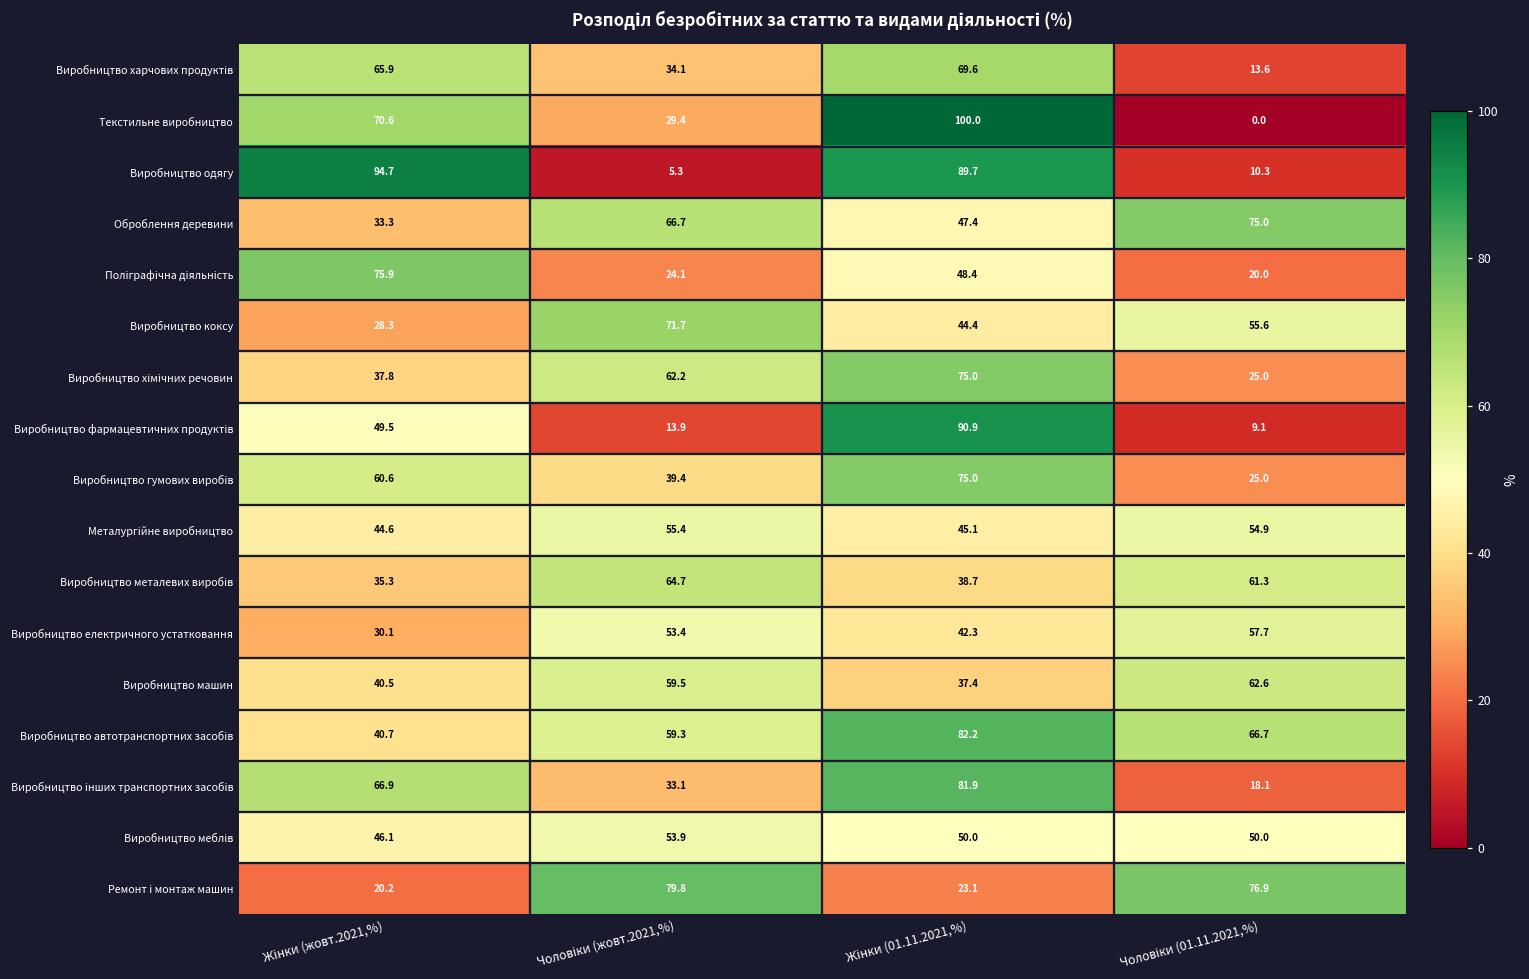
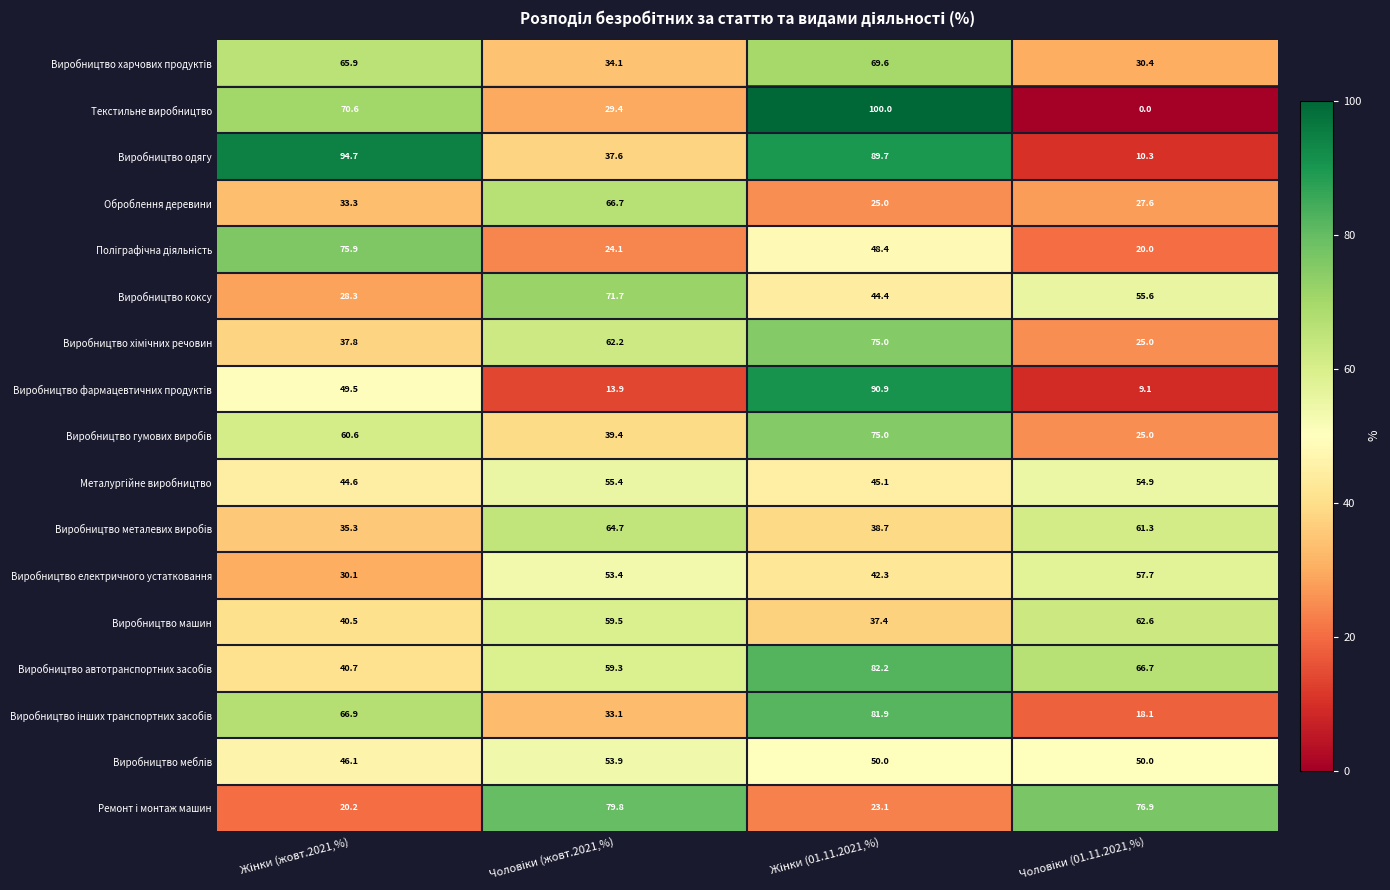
Виробництво харчових продуктів, Чоловіки (01.11.2021,%): 13.6 -> 30.4
Виробництво одягу, Чоловіки (жовт.2021,%): 5.3 -> 37.6
Оброблення деревини, Жінки (01.11.2021,%): 47.4 -> 25.0
Оброблення деревини, Чоловіки (01.11.2021,%): 75.0 -> 27.6
